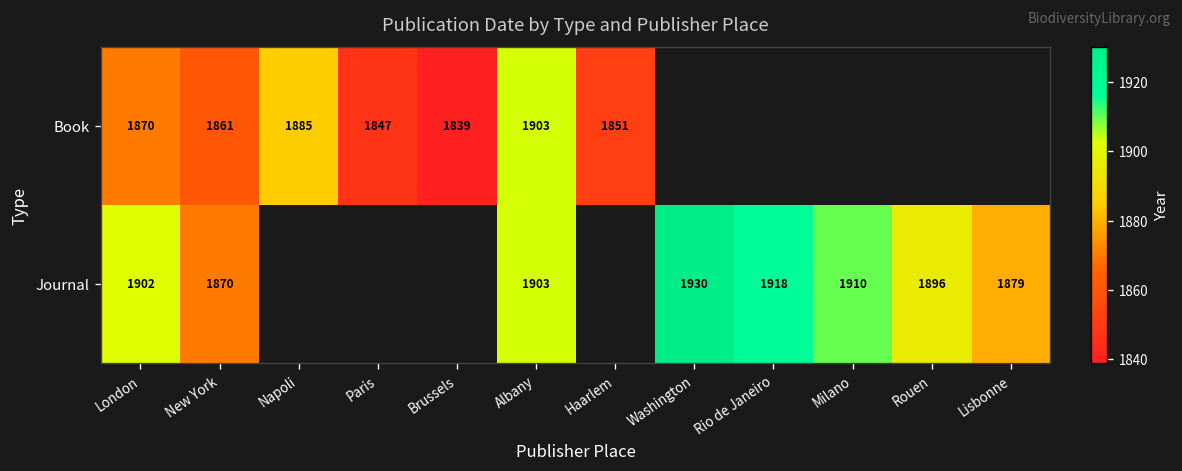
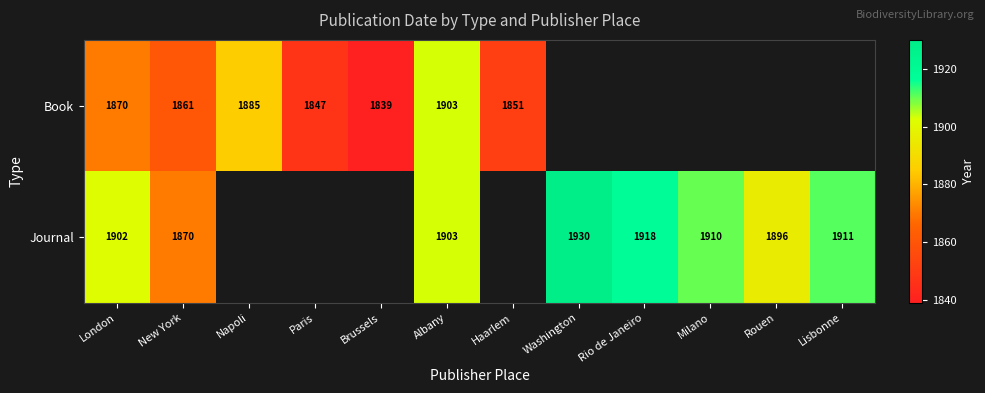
Journal, Lisbonne: 1879 -> 1911
